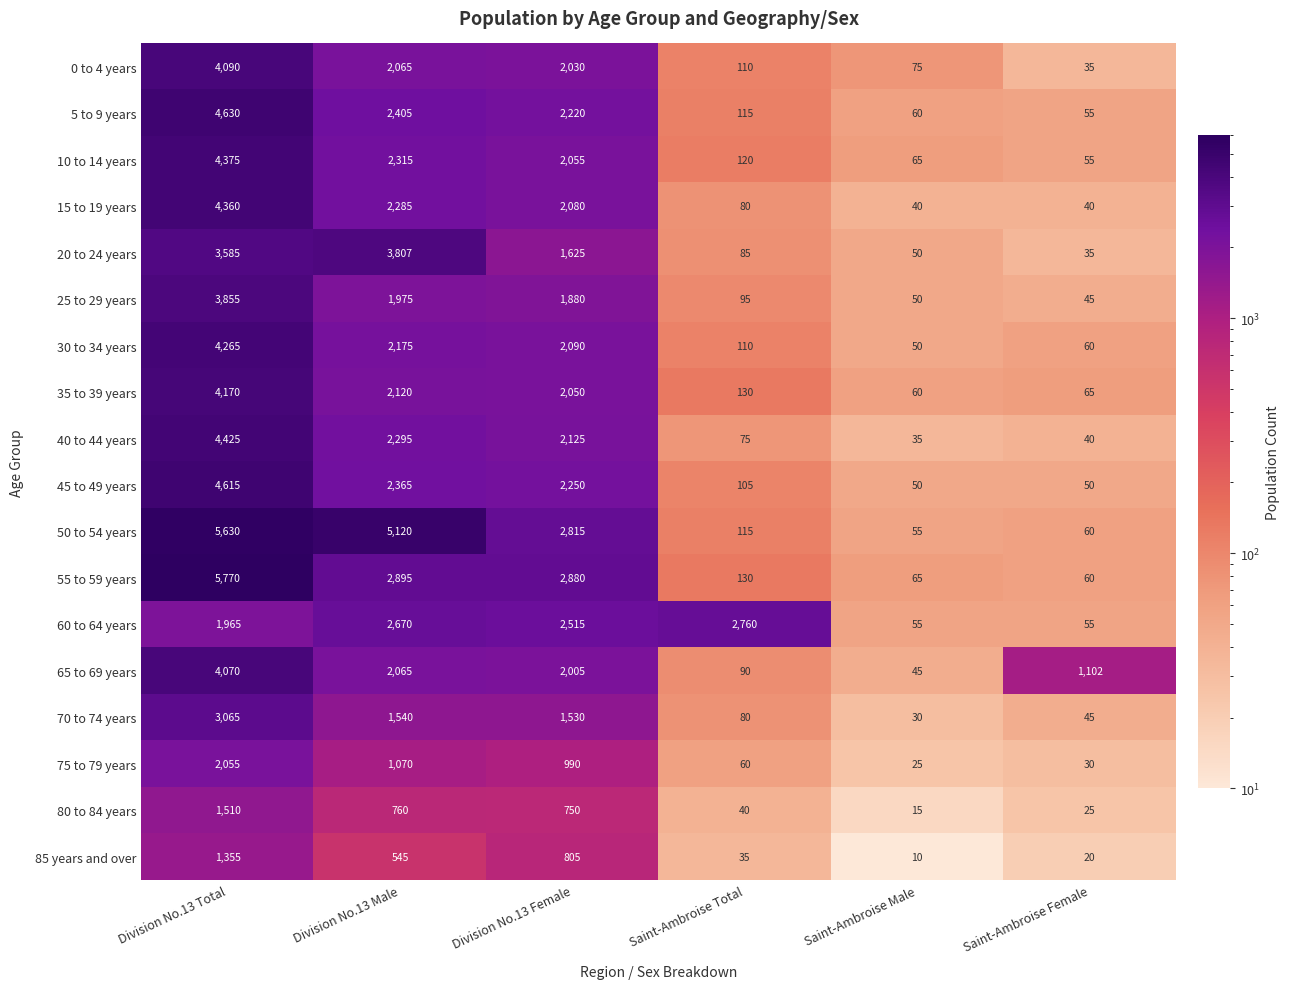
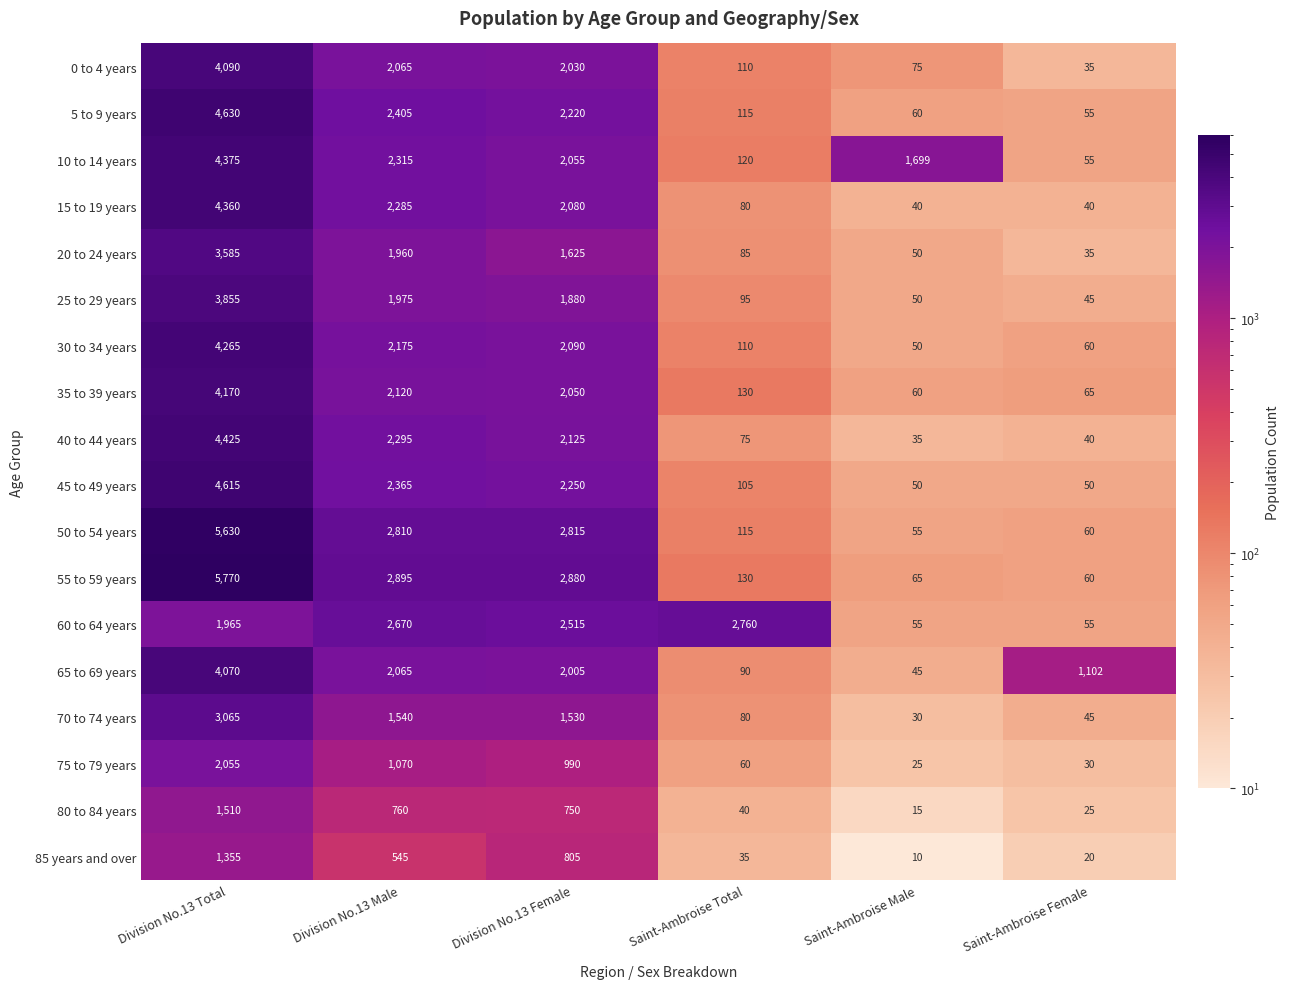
10 to 14 years, Saint-Ambroise Male: 65 -> 1,699
20 to 24 years, Division No.13 Male: 3,807 -> 1,960
50 to 54 years, Division No.13 Male: 5,120 -> 2,810
